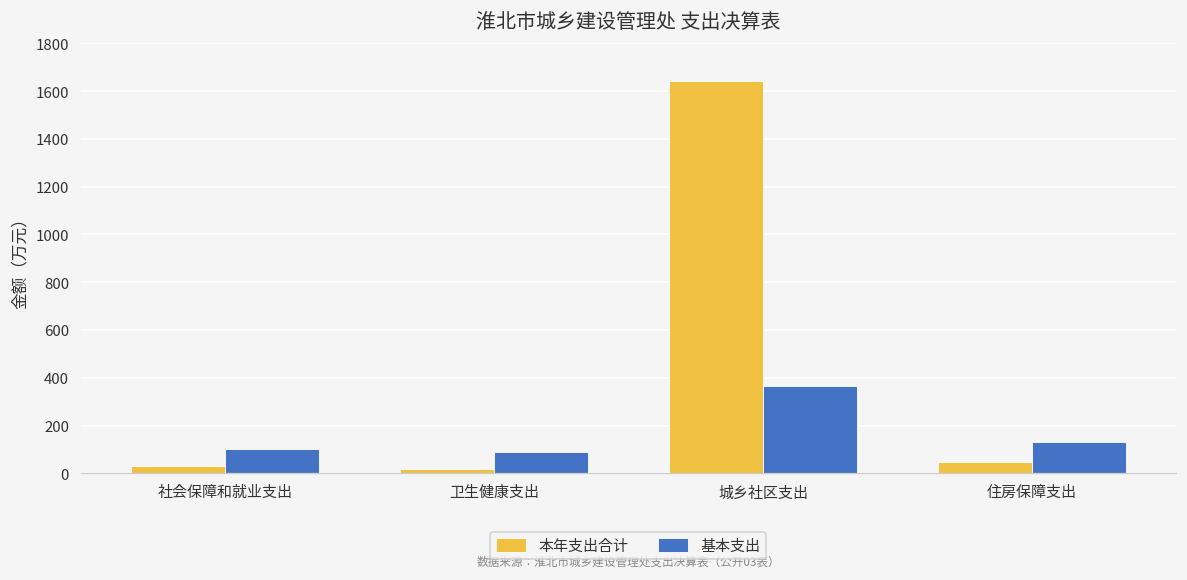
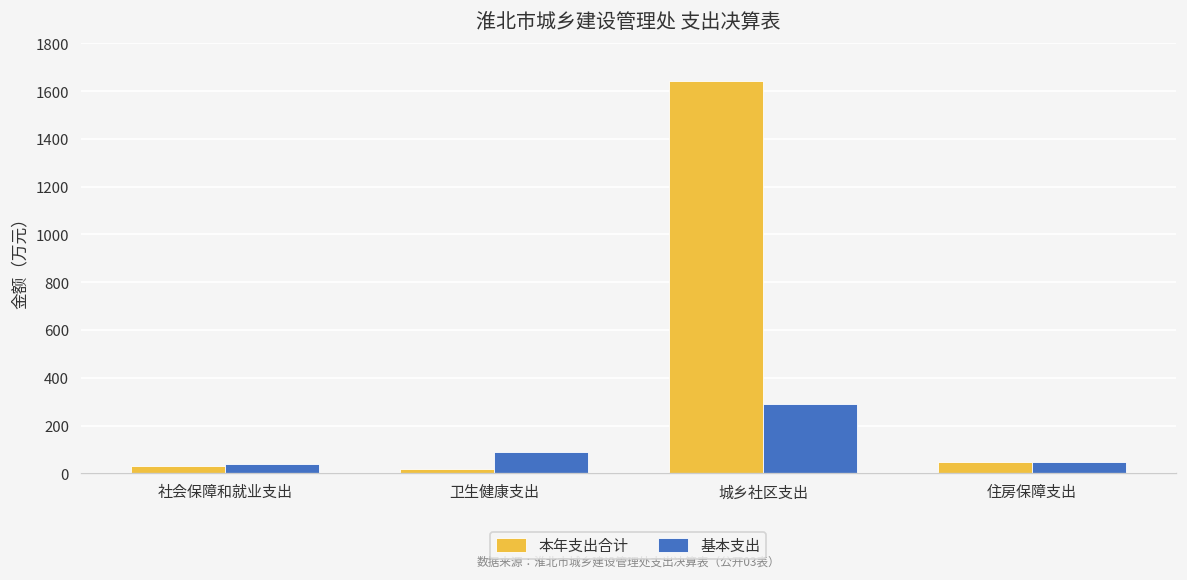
基本支出, 社会保障和就业支出: 100 -> 40
基本支出, 城乡社区支出: 360 -> 290
基本支出, 住房保障支出: 130 -> 50
